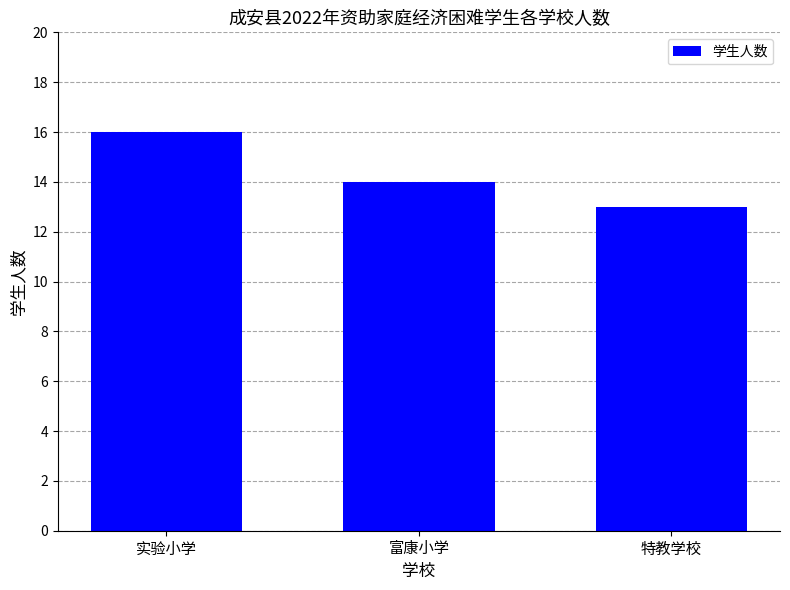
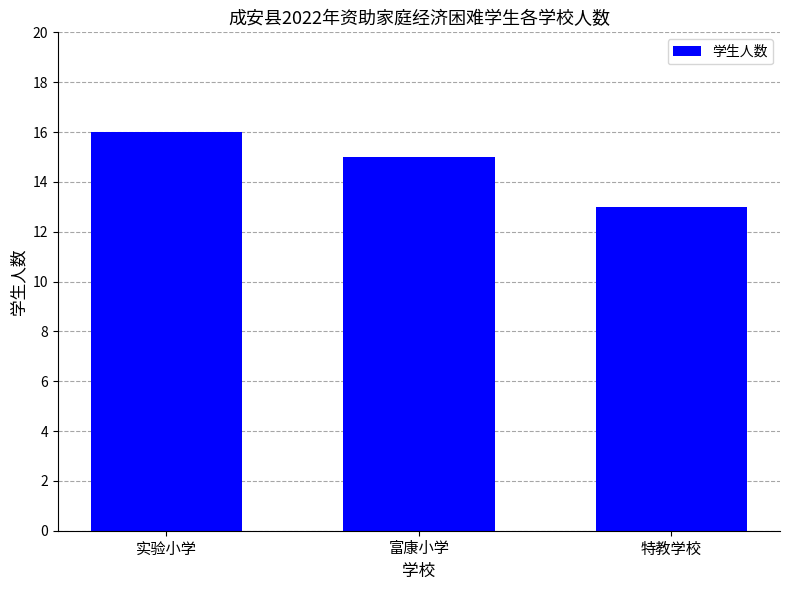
富康小学: 14 -> 15
